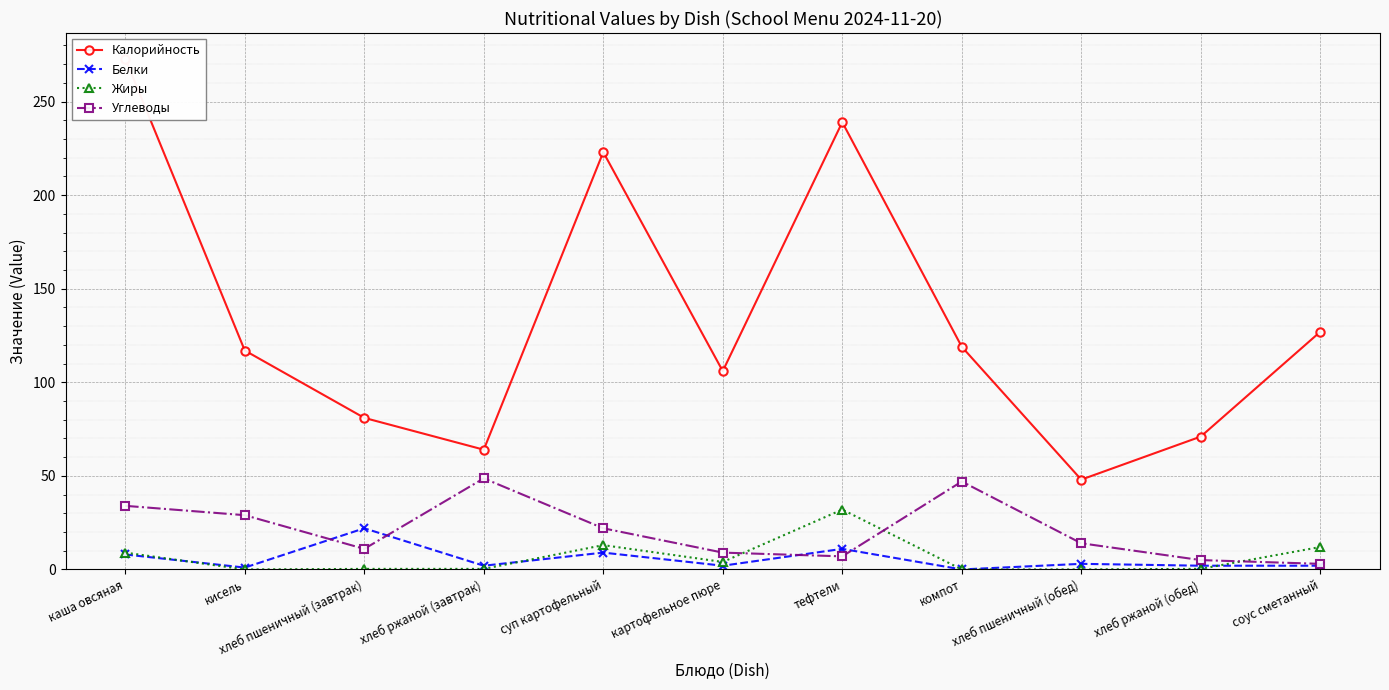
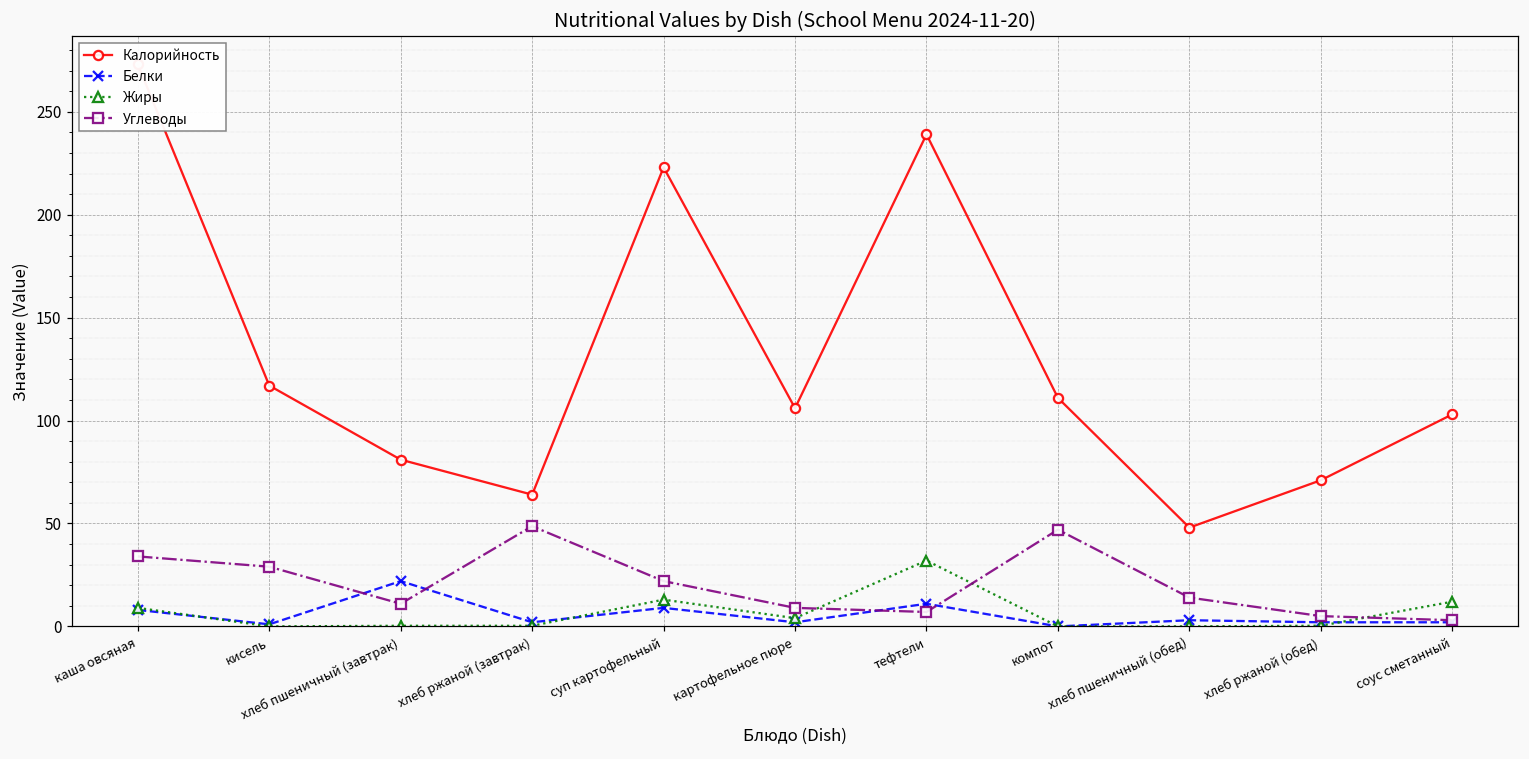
Калорийность, компот: 119 -> 111
Калорийность, соус сметанный: 127 -> 103
